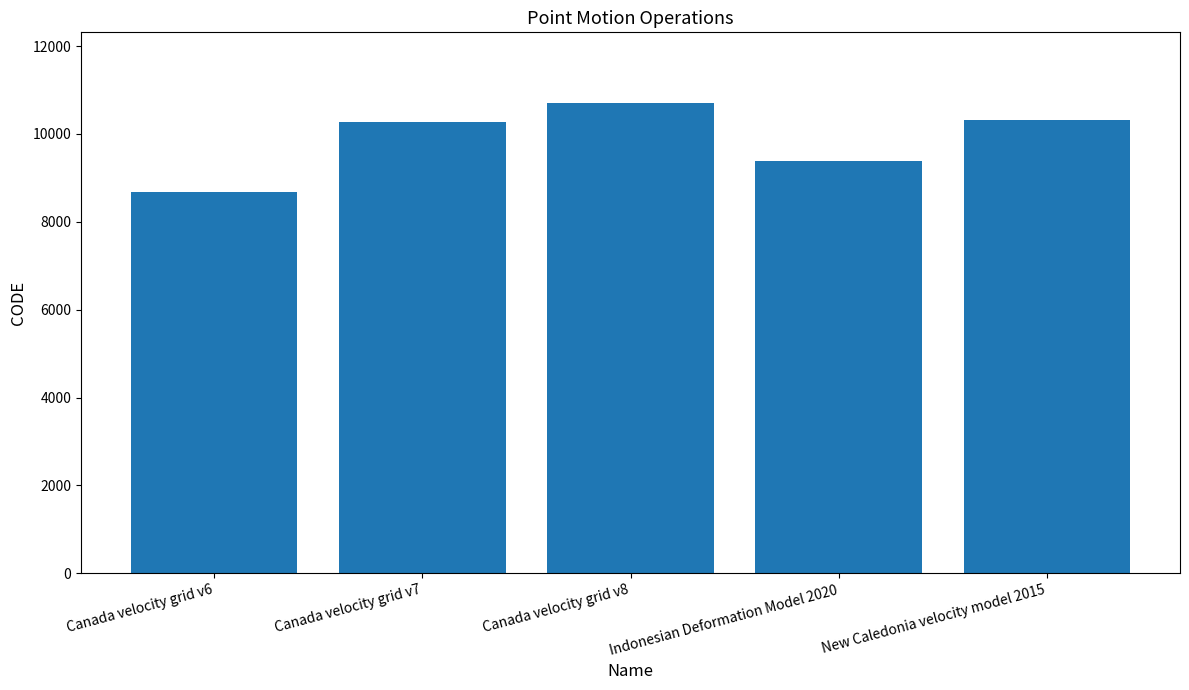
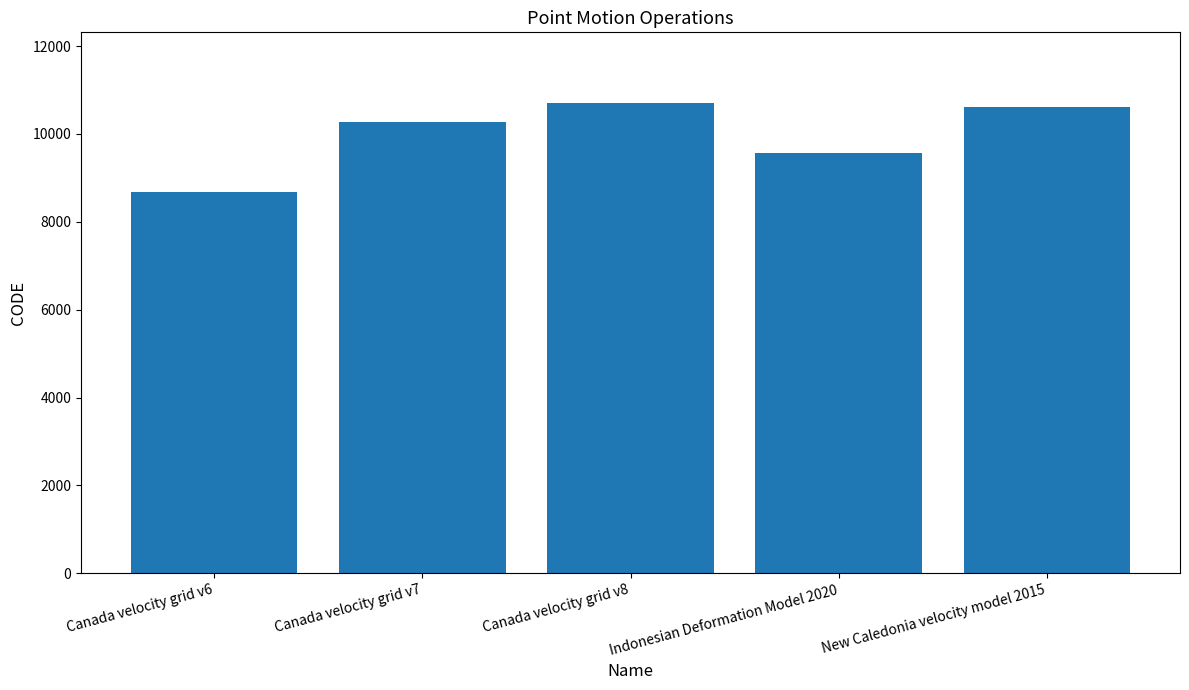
Indonesian Deformation Model 2020: 9400 -> 9600
New Caledonia velocity model 2015: 10300 -> 10600
